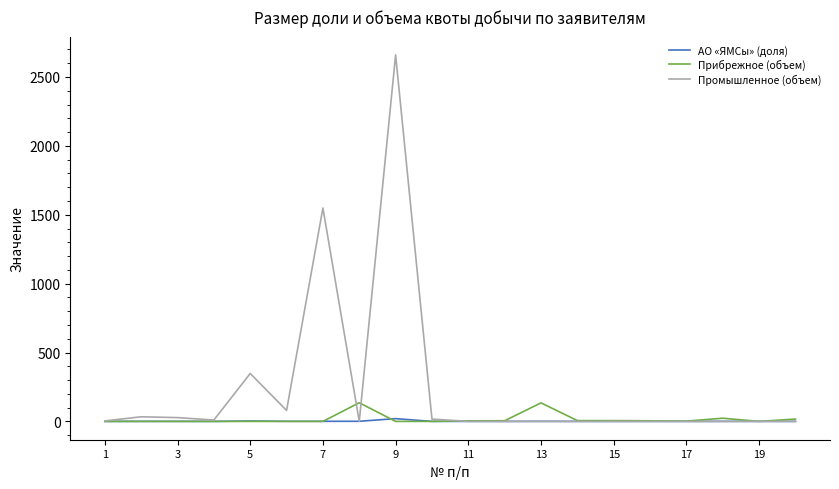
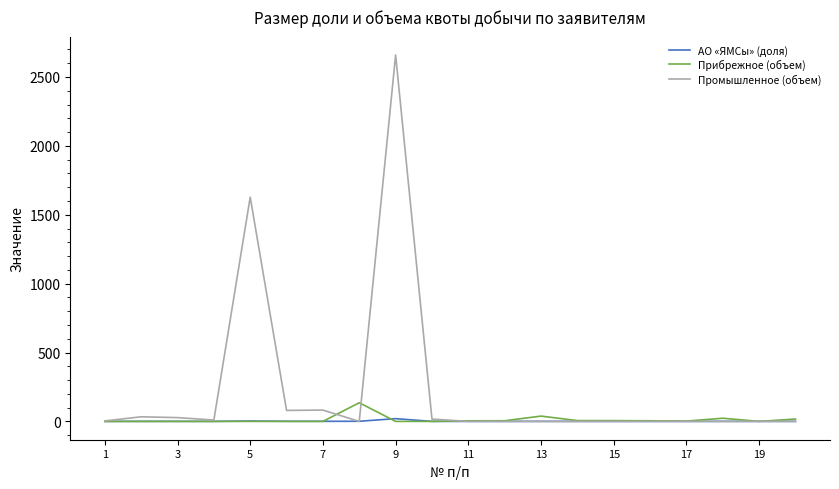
Промышленное (объем), 5: 350 -> 1630
Промышленное (объем), 7: 1550 -> 80
Прибрежное (объем), 13: 130 -> 40
